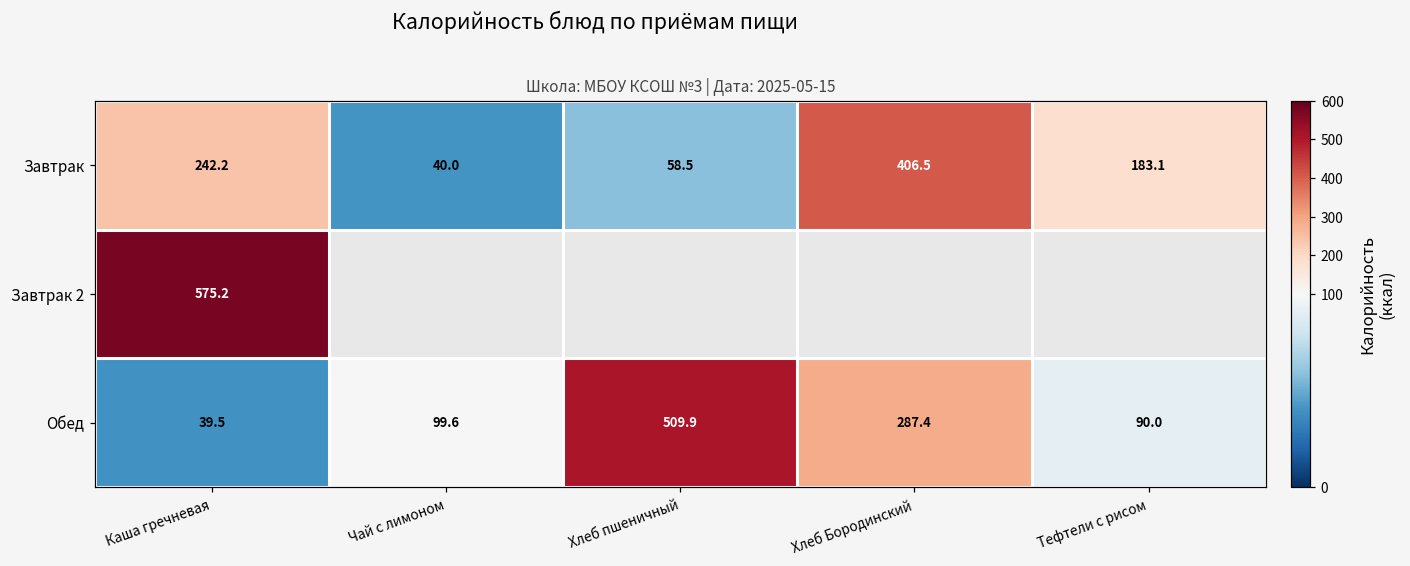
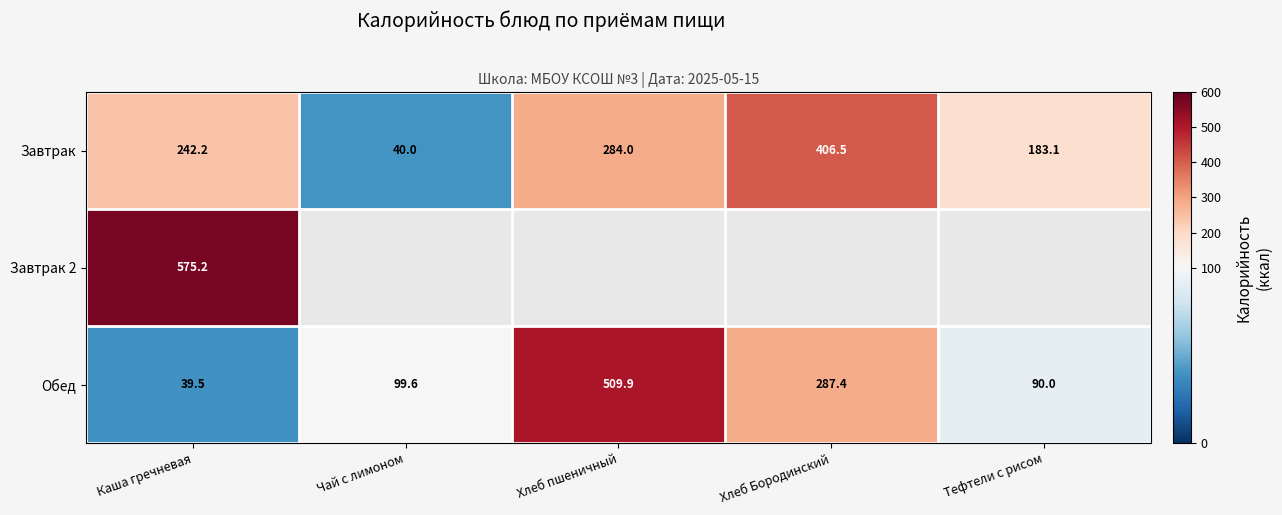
Завтрак, Хлеб пшеничный: 58.5 -> 284.0
